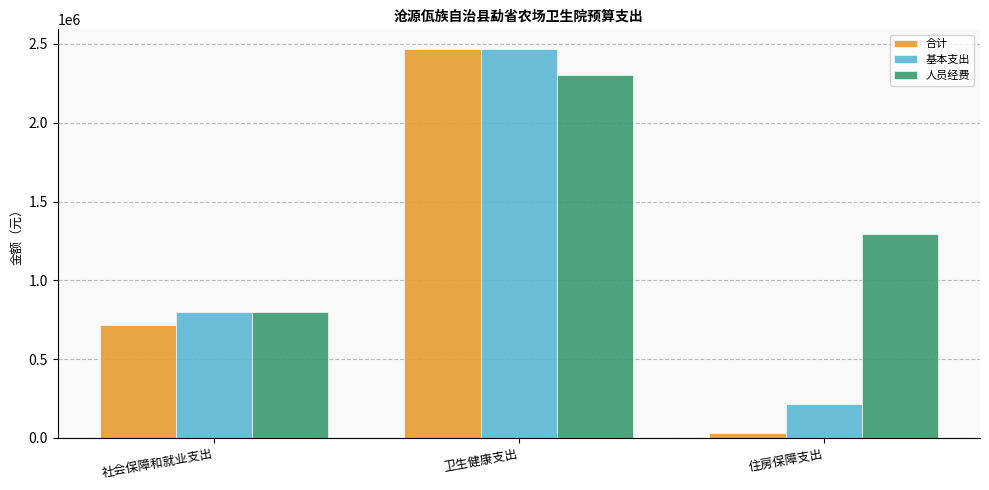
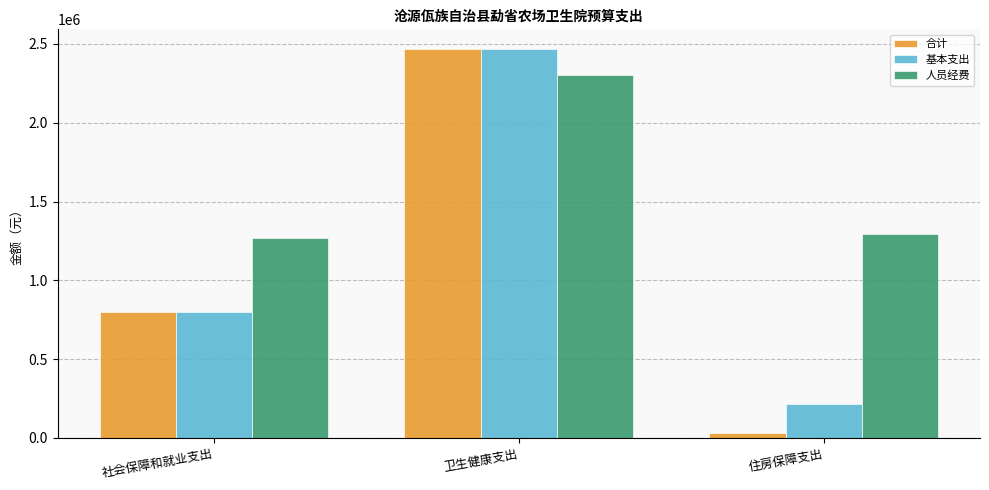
合计, 社会保障和就业支出: 720000 -> 800000
人员经费, 社会保障和就业支出: 800000 -> 1270000
